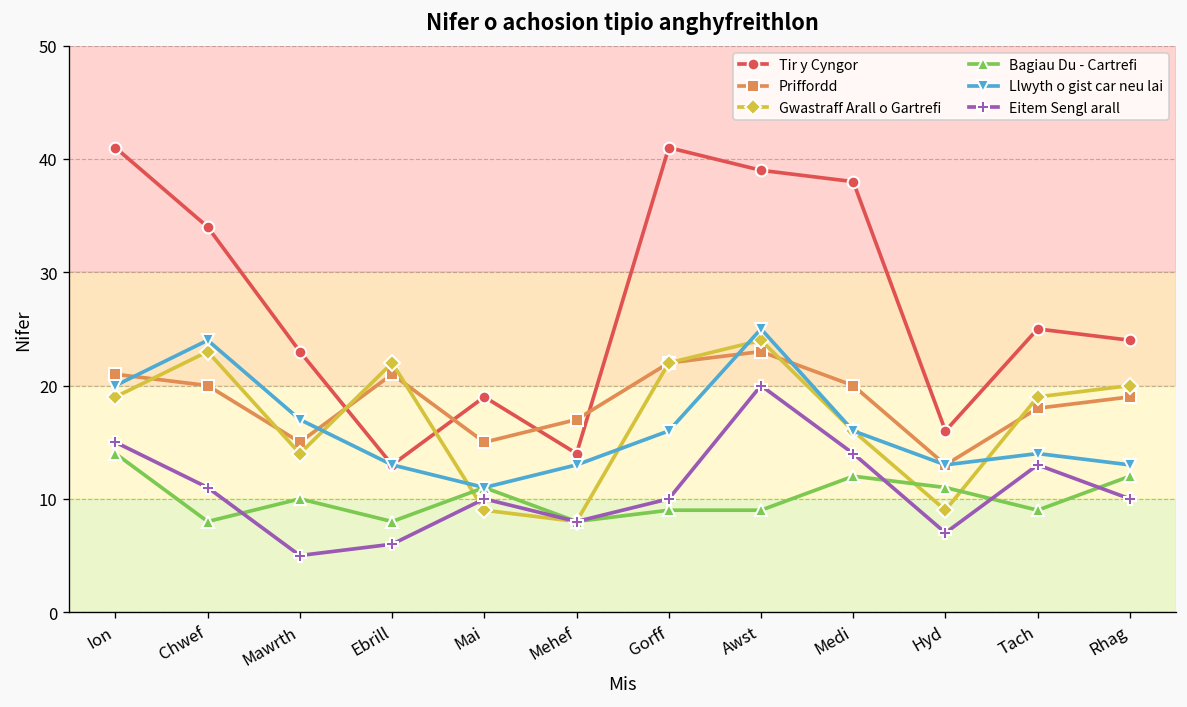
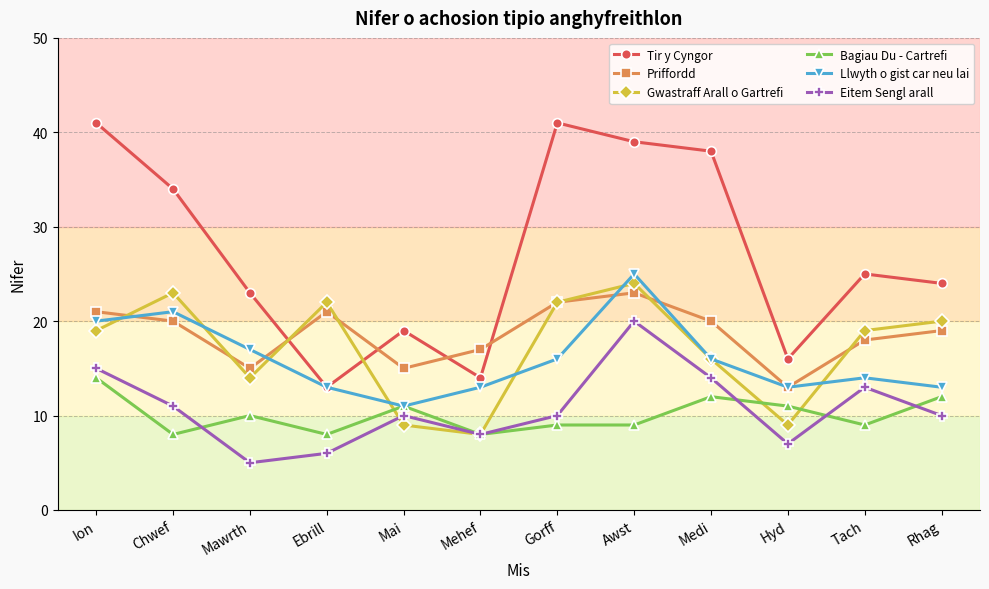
Llwyth o gist car neu lai, Chwef: 24 -> 21
